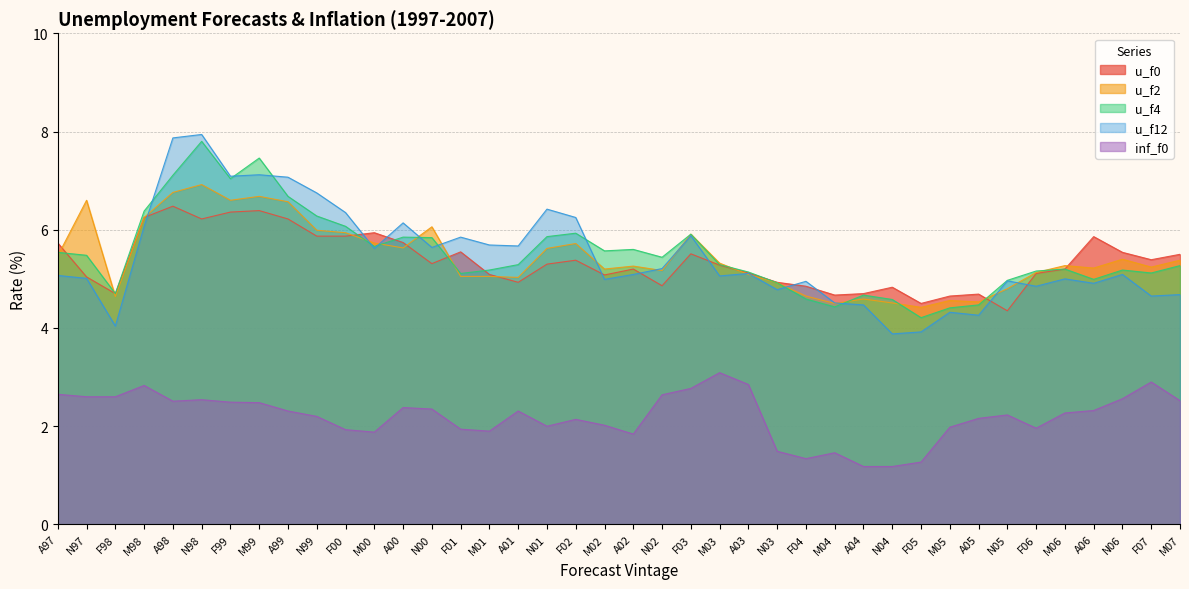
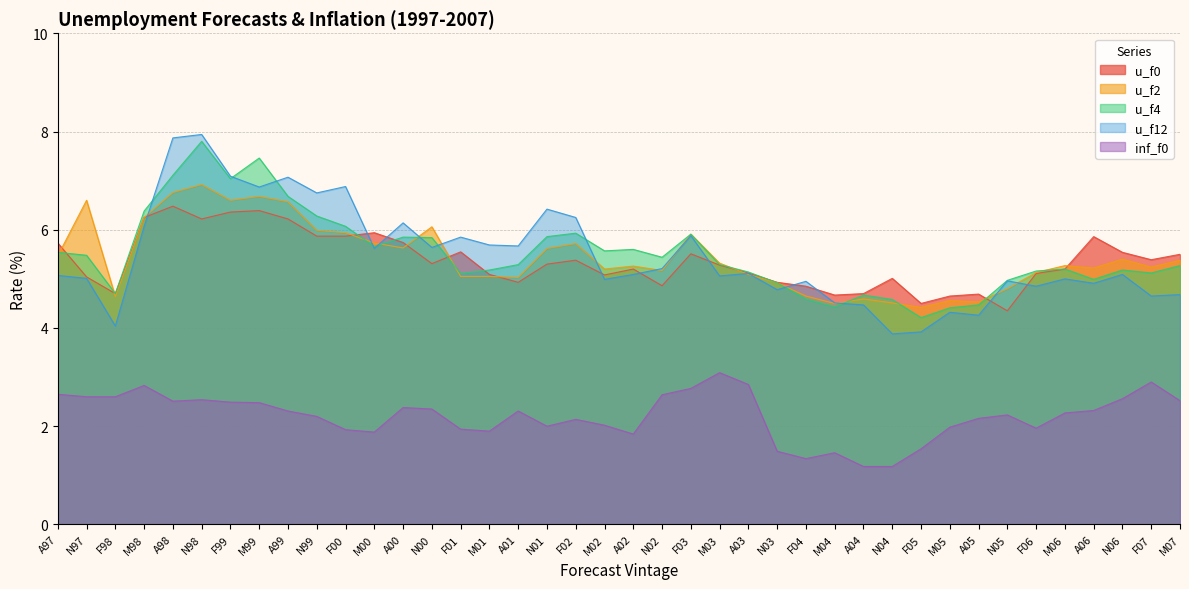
u_f12, M99: 7.1 -> 6.9
u_f12, F00: 6.4 -> 6.9
u_f0, N04: 4.8 -> 5.0
inf_f0, F05: 1.3 -> 1.5
